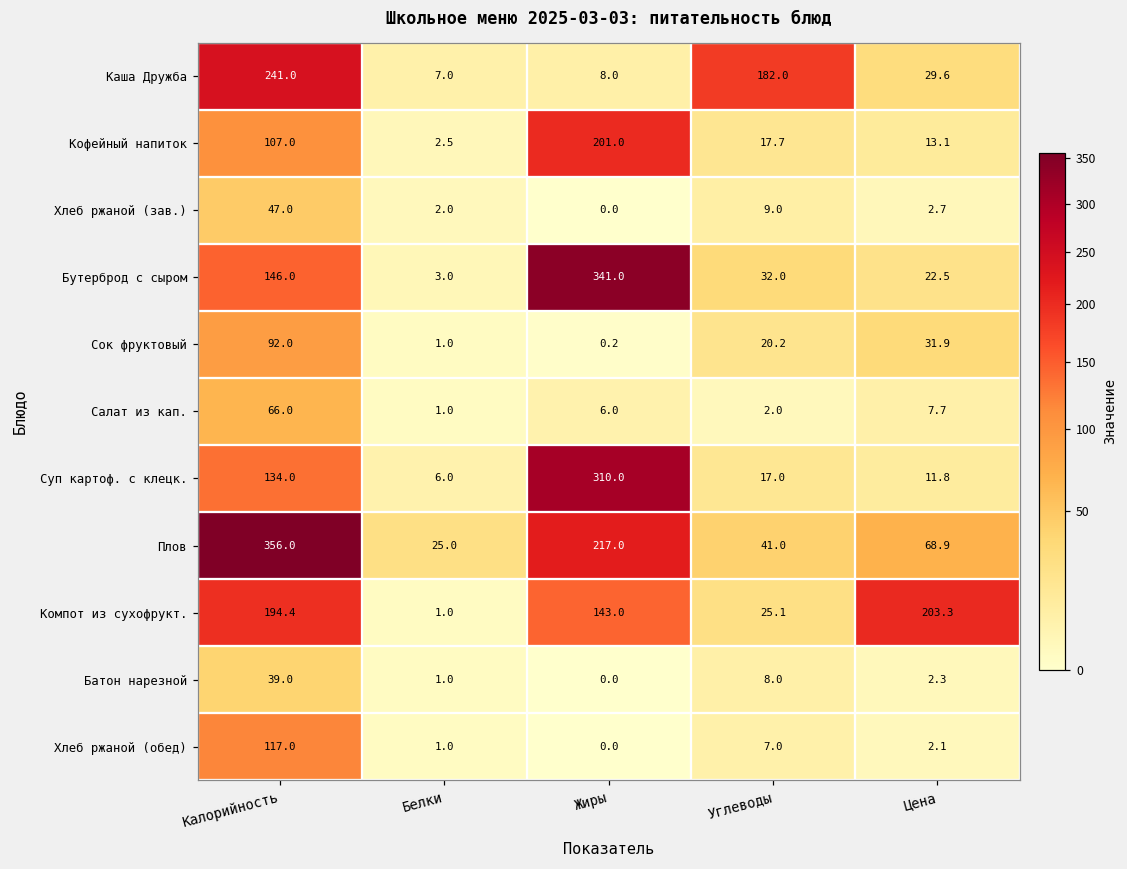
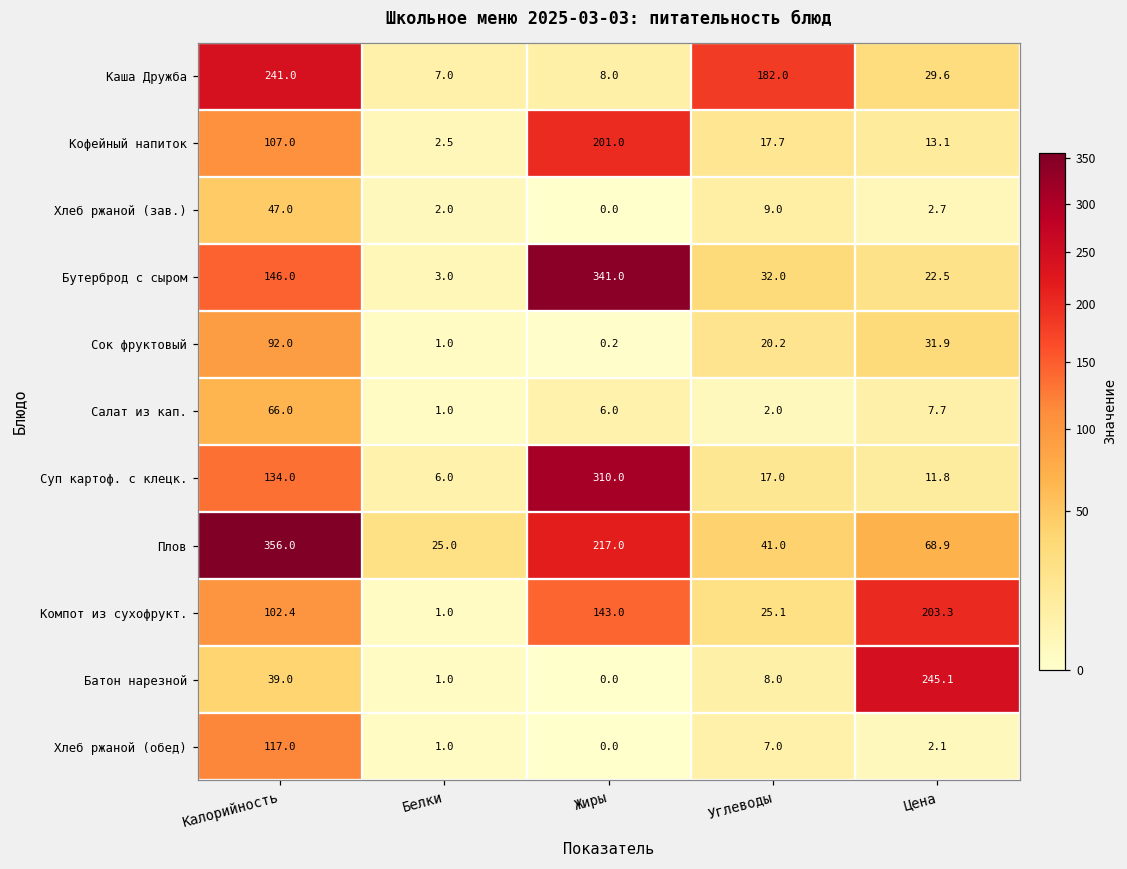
Компот из сухофрукт., Калорийность: 194.4 -> 102.4
Батон нарезной, Цена: 2.3 -> 245.1
